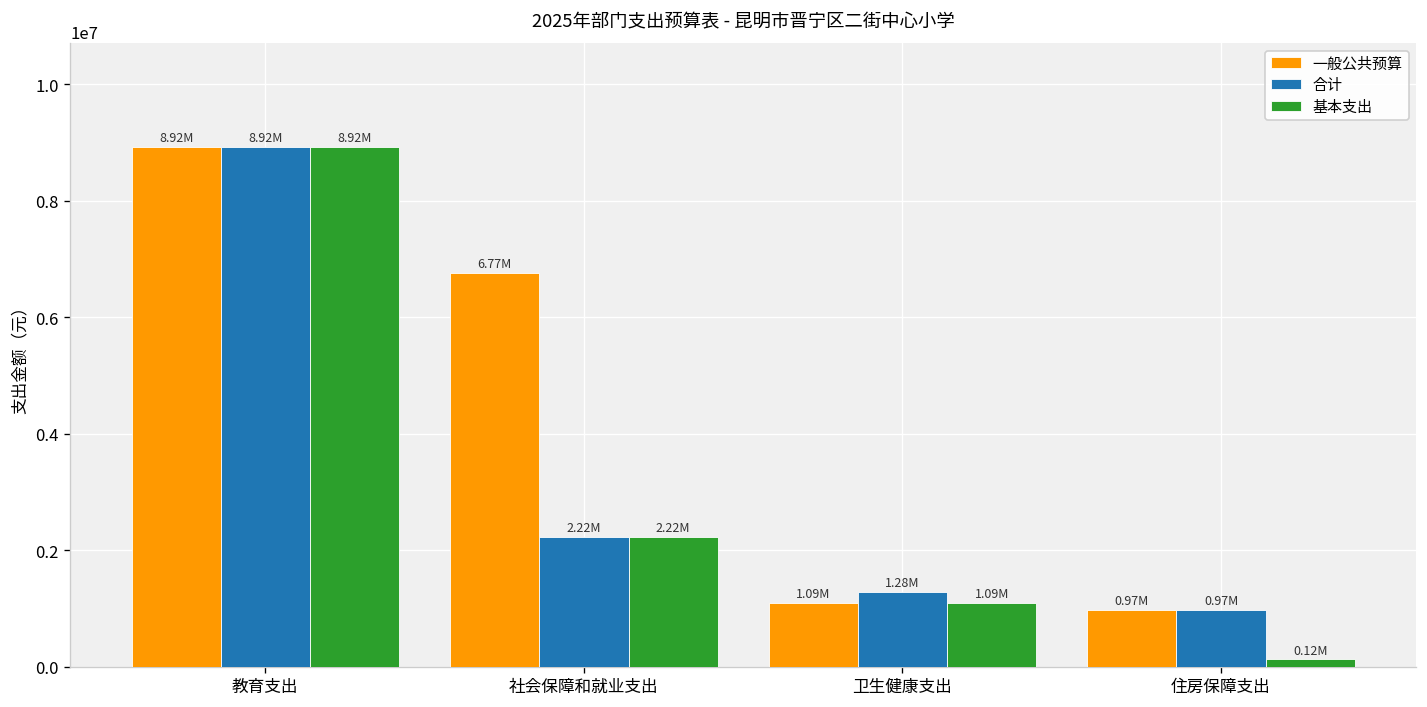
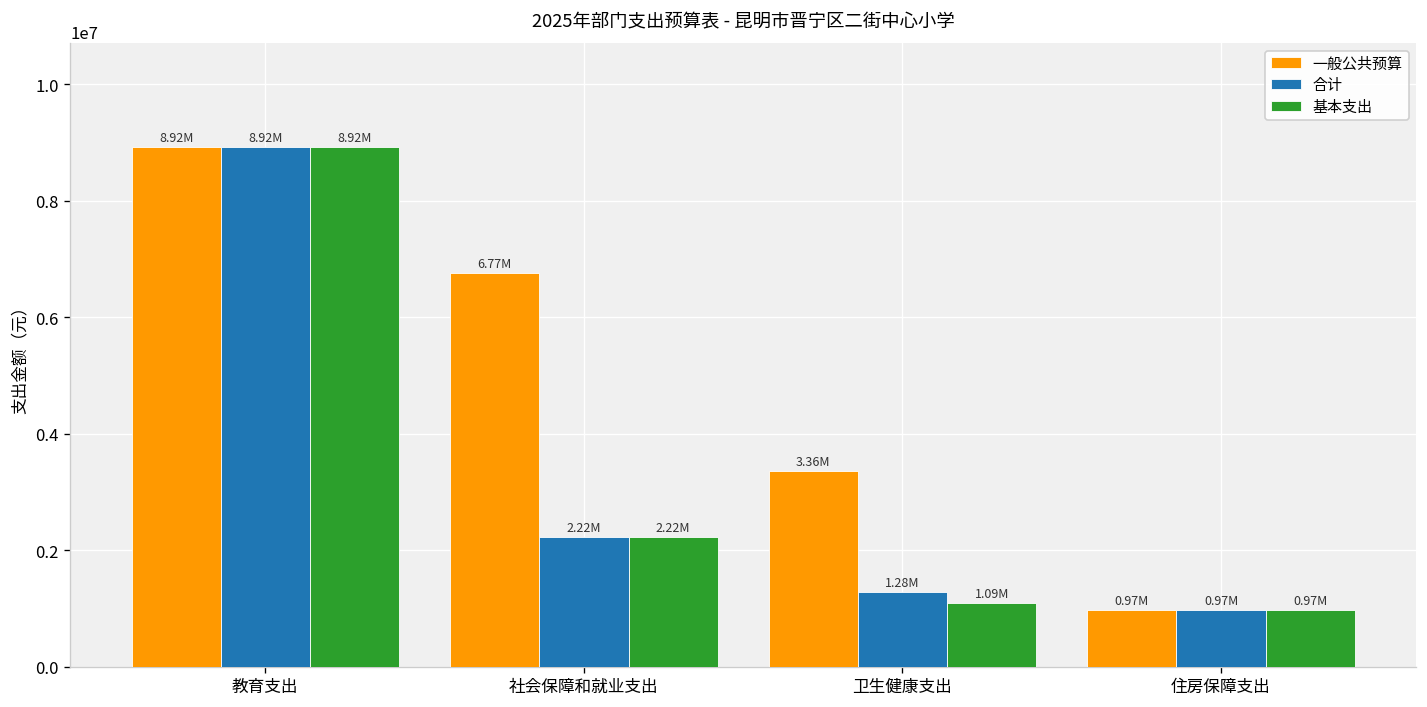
一般公共预算, 卫生健康支出: 1.09M -> 3.36M
基本支出, 住房保障支出: 0.12M -> 0.97M
